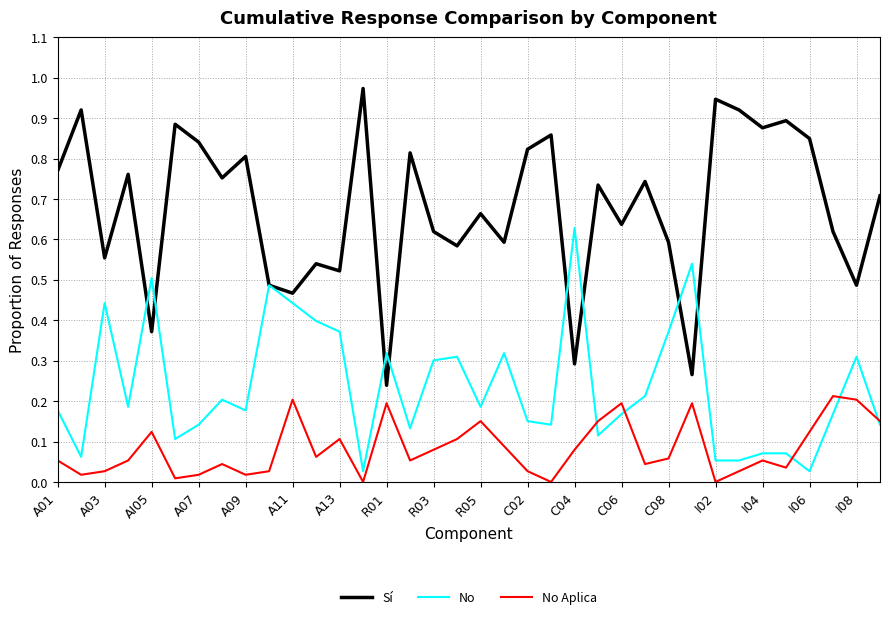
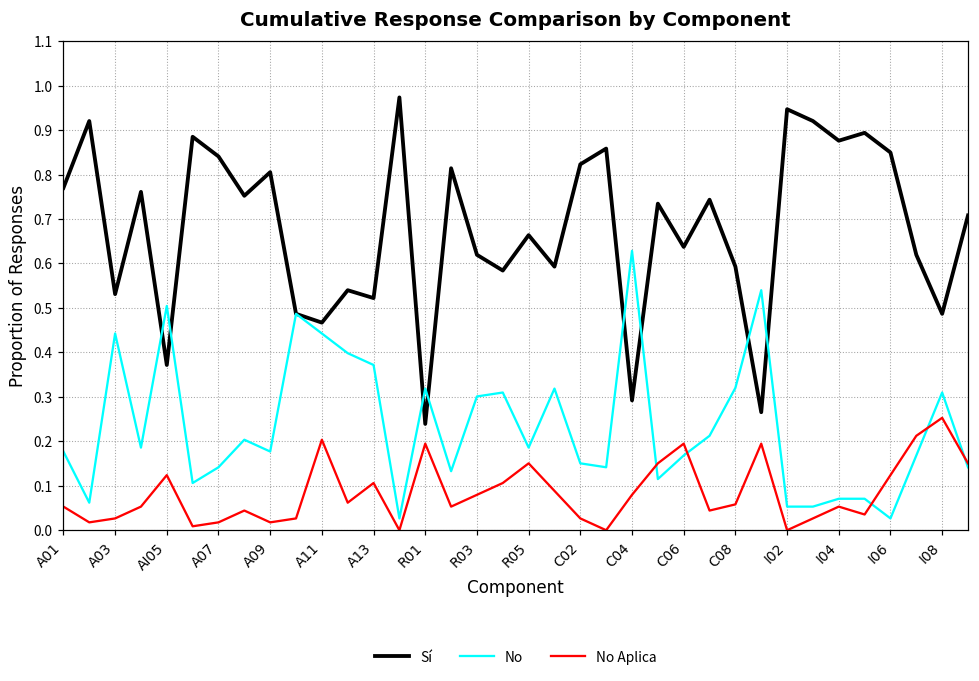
Sí, A03: 0.55 -> 0.53
No, C08: 0.37 -> 0.32
No Aplica, I08: 0.20 -> 0.25
